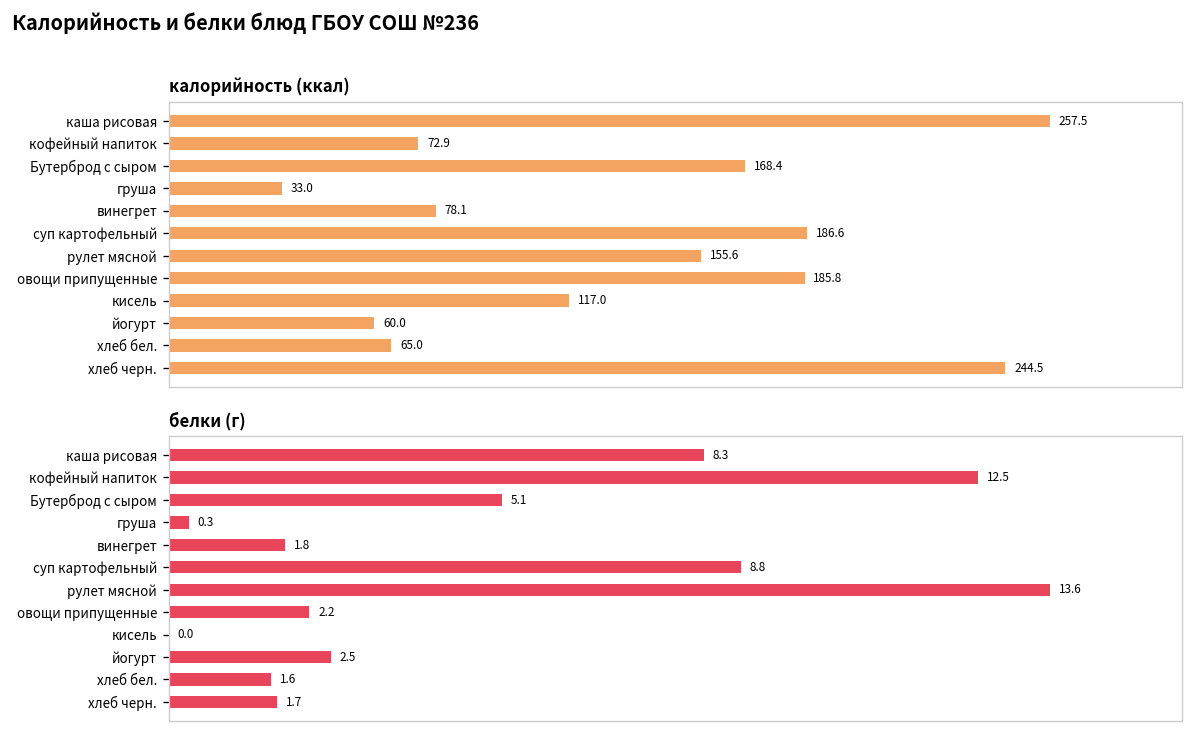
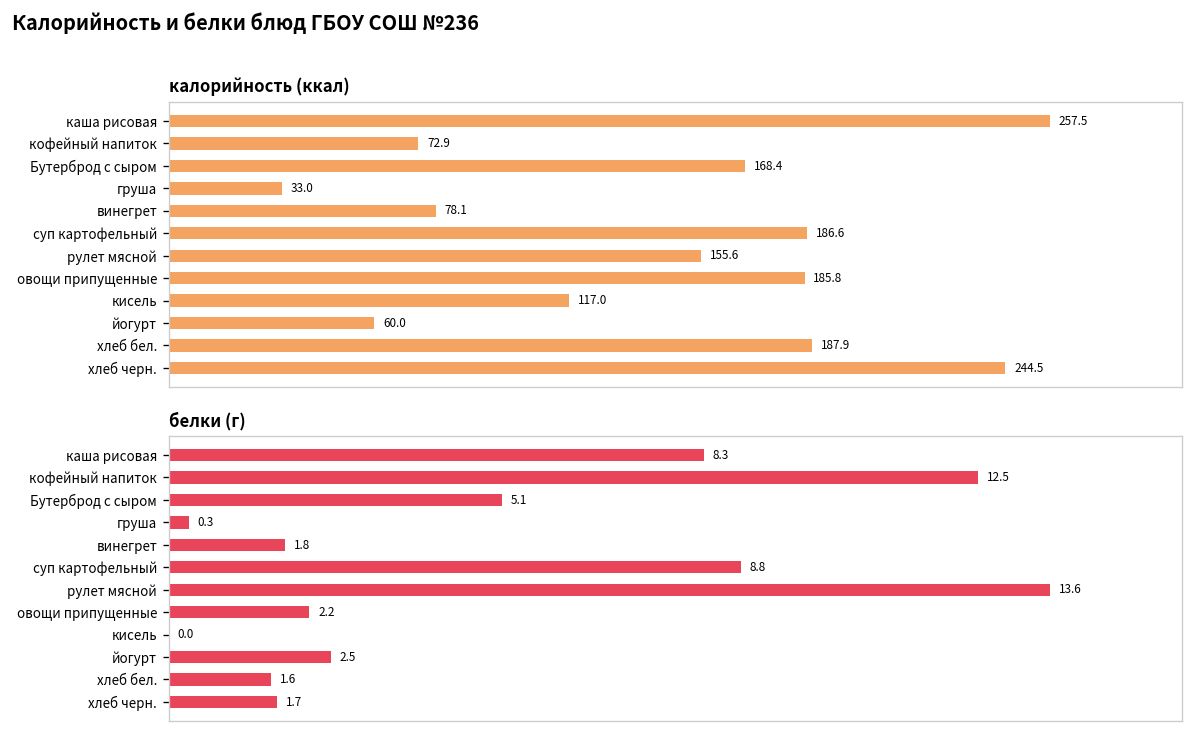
калорийность (ккал), хлеб бел.: 65.0 -> 187.9
